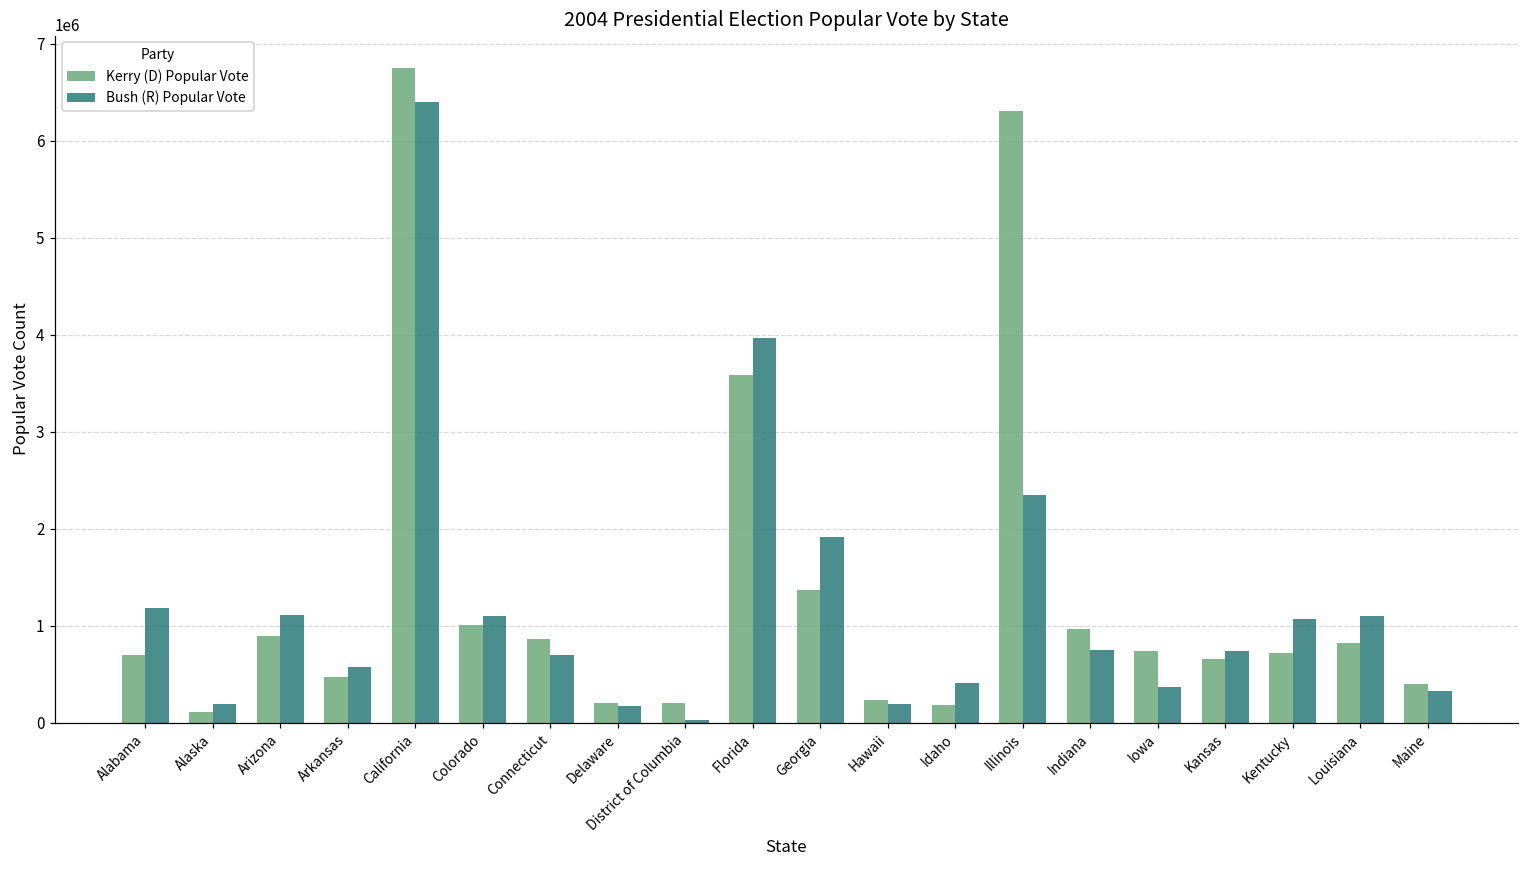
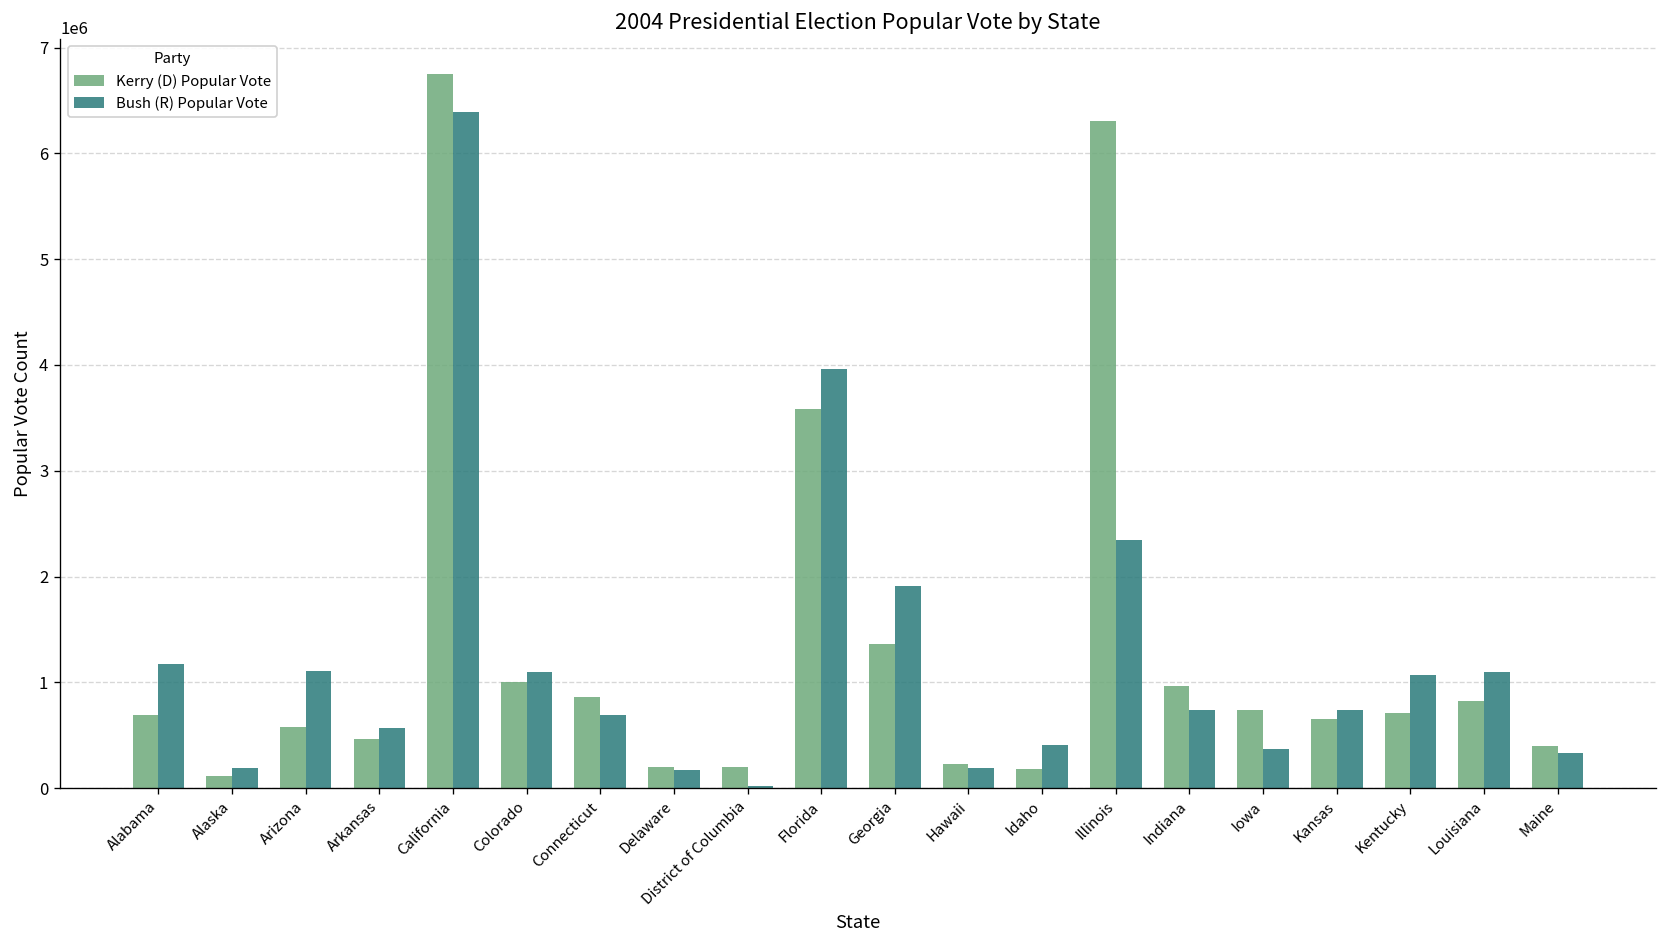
Kerry (D) Popular Vote, Arizona: 900000 -> 600000
